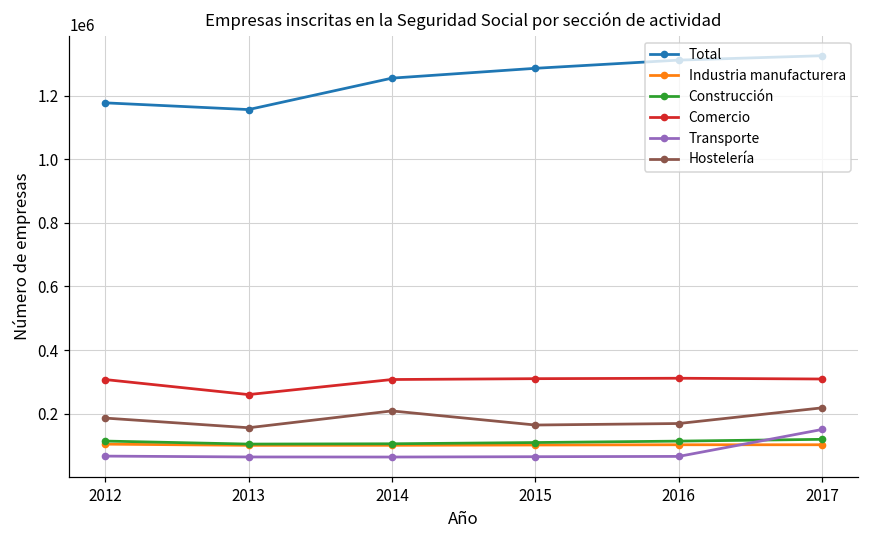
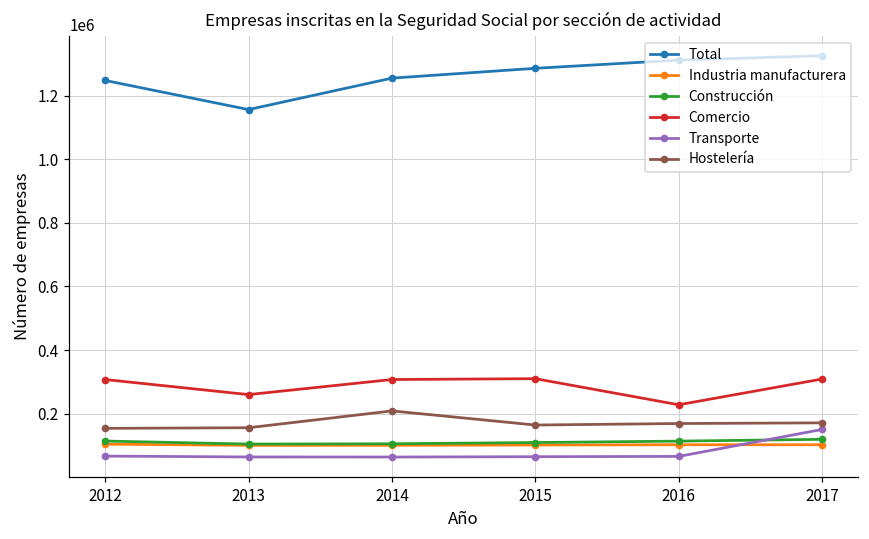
Total, 2012: 1180000 -> 1250000
Hostelería, 2012: 190000 -> 150000
Comercio, 2016: 310000 -> 230000
Hostelería, 2017: 220000 -> 170000
